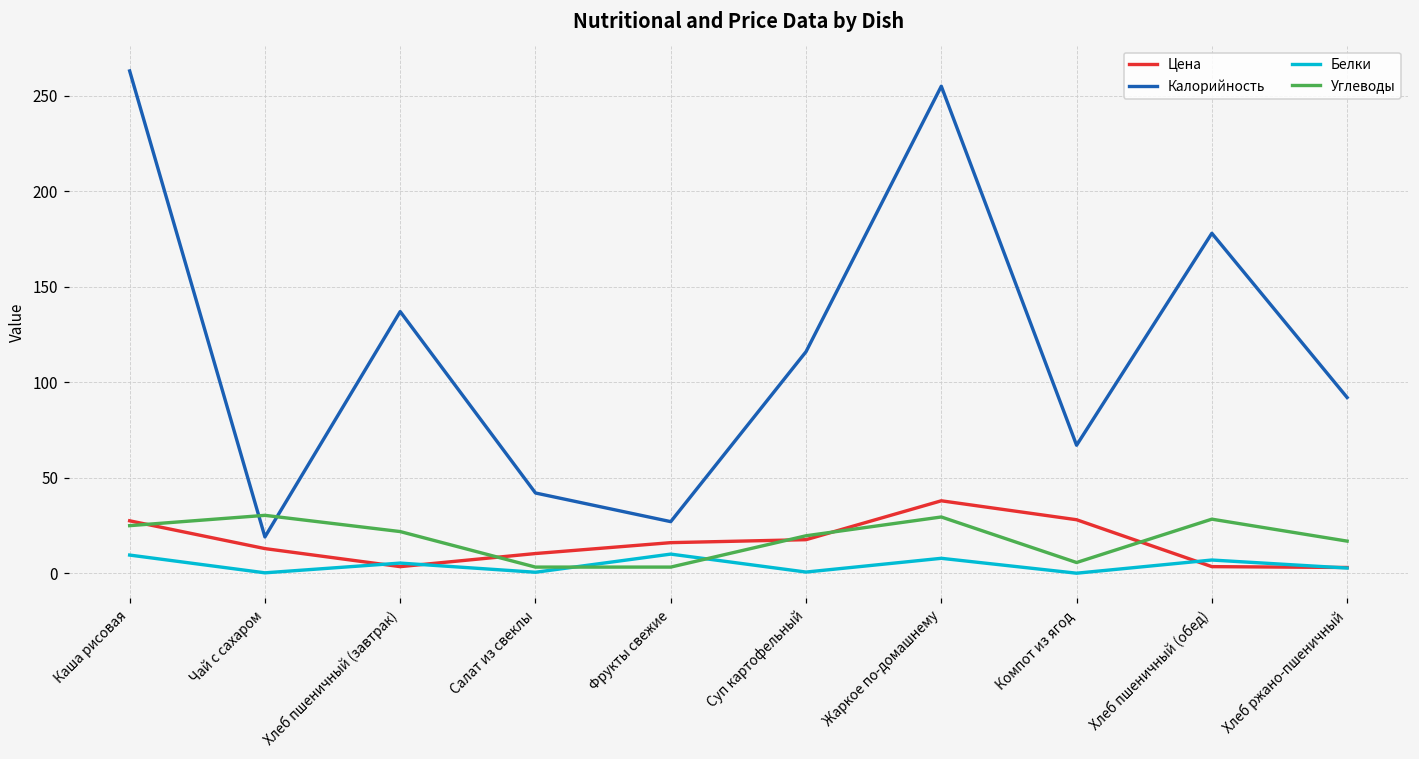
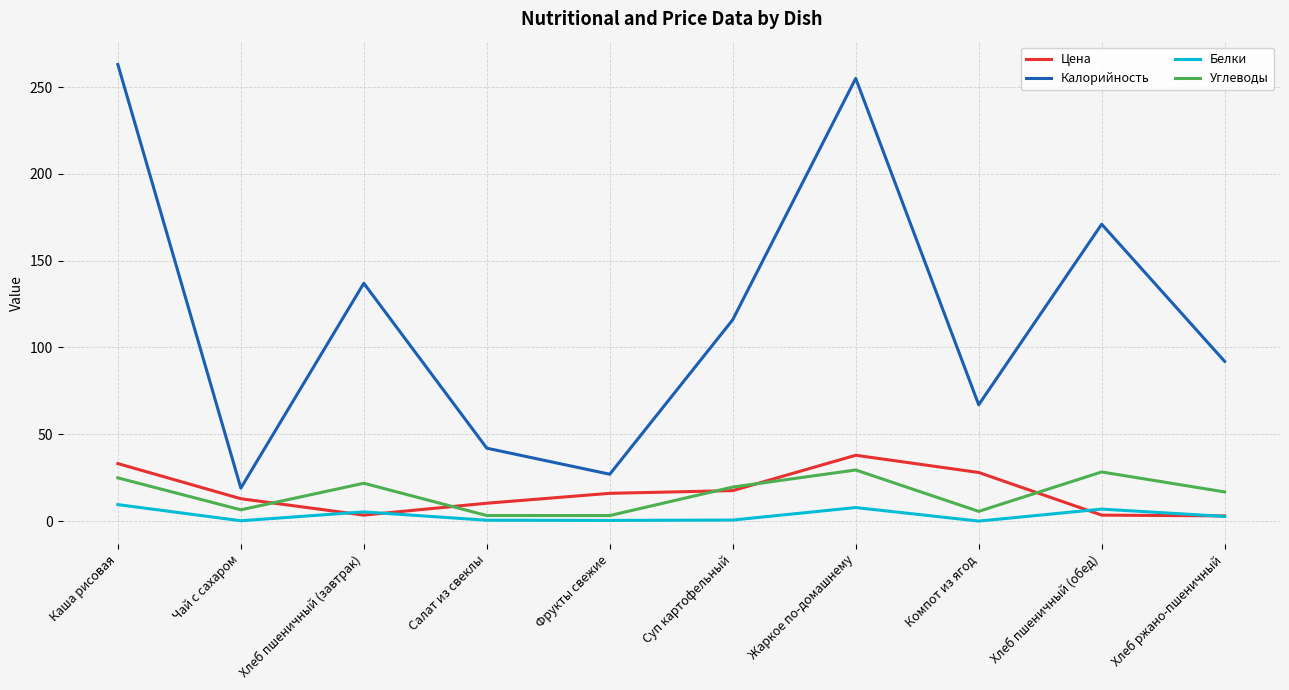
Цена, Каша рисовая: 27 -> 33
Углеводы, Чай с сахаром: 30 -> 7
Белки, Фрукты свежие: 10 -> 0
Калорийность, Хлеб пшеничный (обед): 178 -> 171
